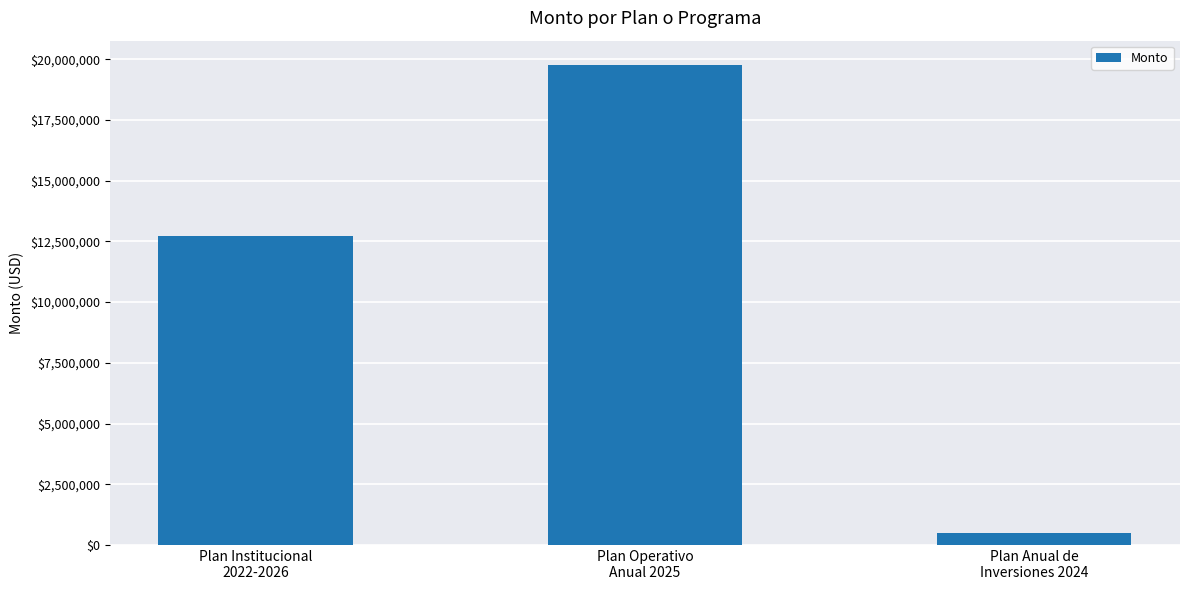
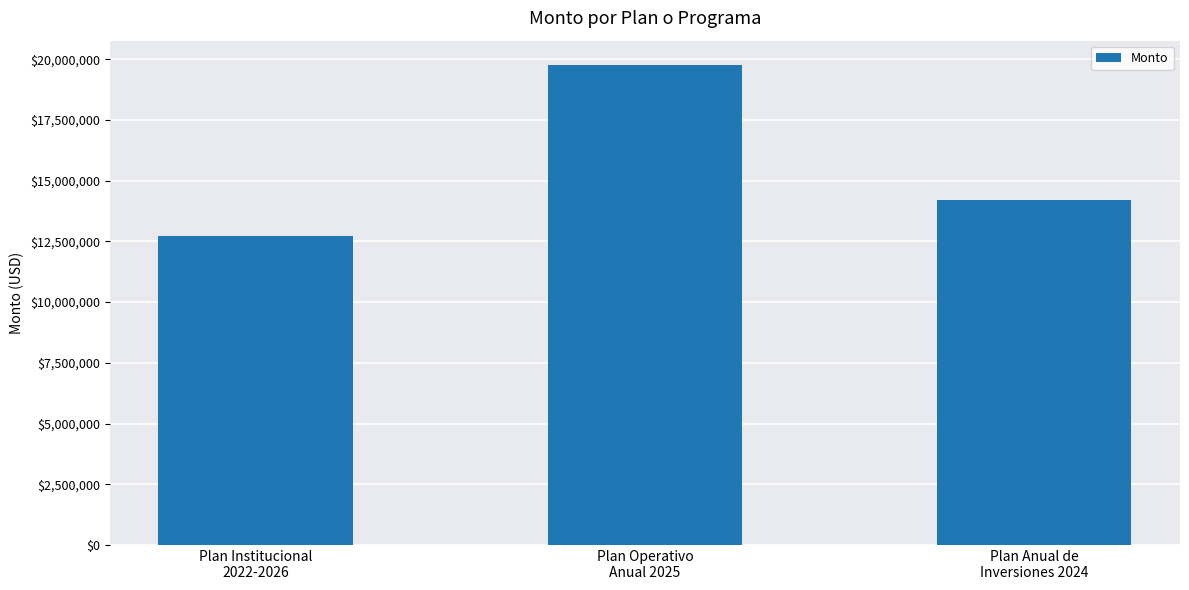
Plan Anual de Inversiones 2024: $500,000 -> $14,200,000
